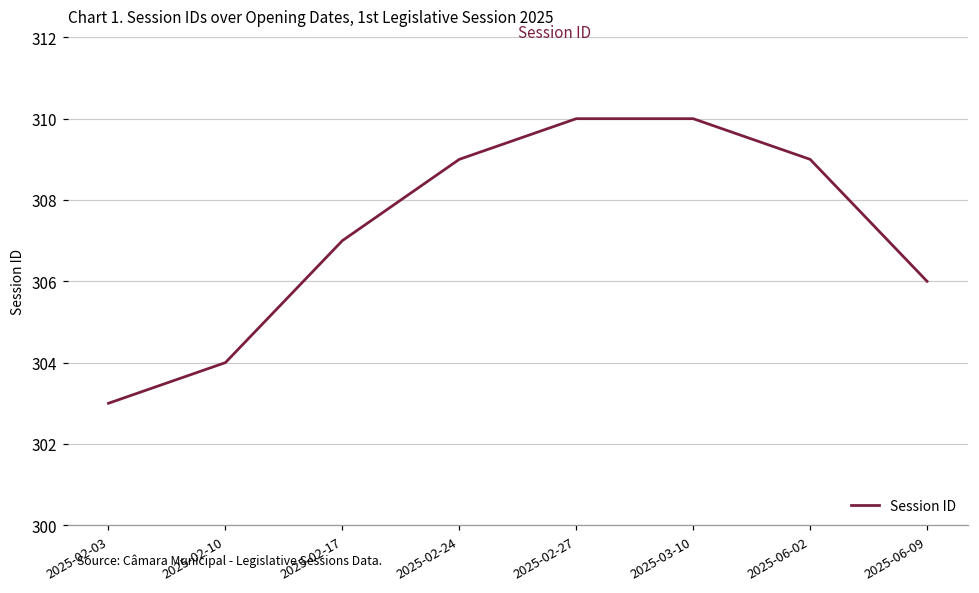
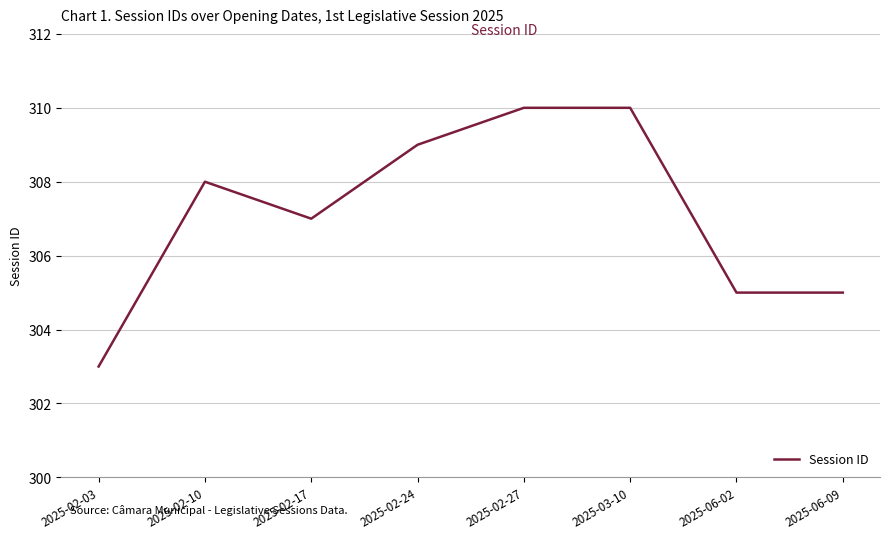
2025-02-10: 304 -> 308
2025-06-02: 309 -> 305
2025-06-09: 306 -> 305
